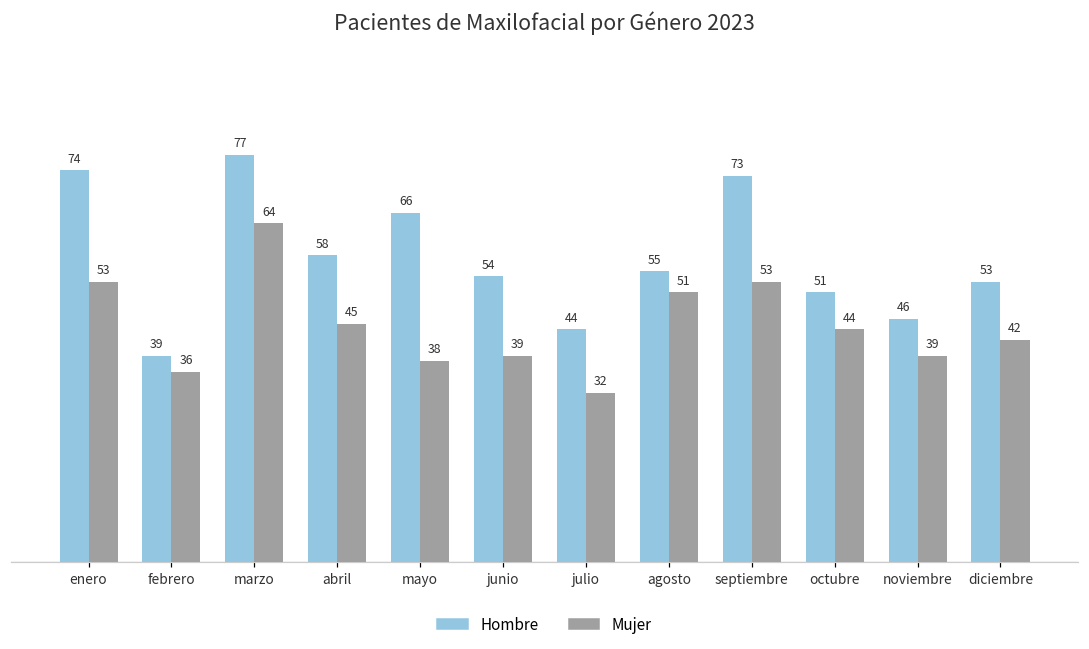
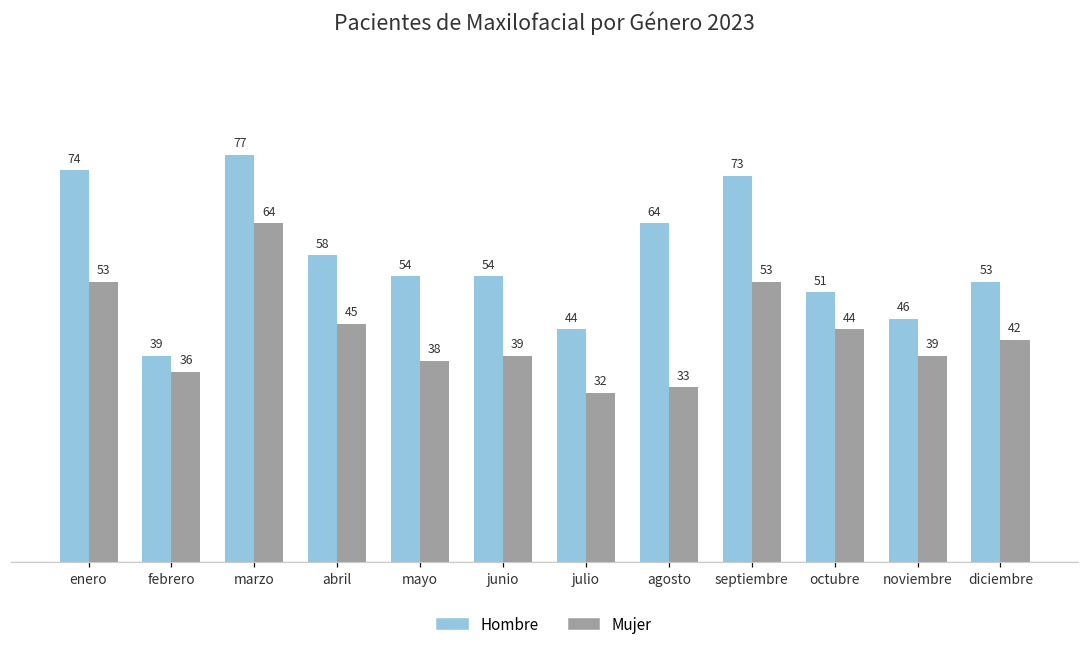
Hombre, mayo: 66 -> 54
Hombre, agosto: 55 -> 64
Mujer, agosto: 51 -> 33
